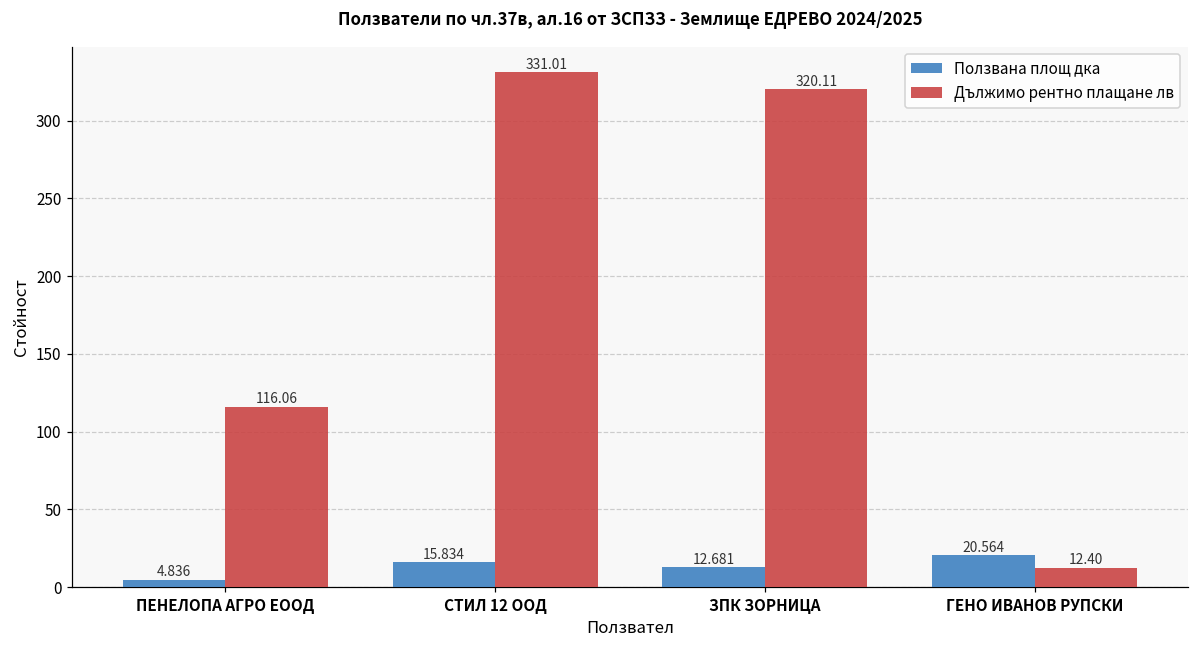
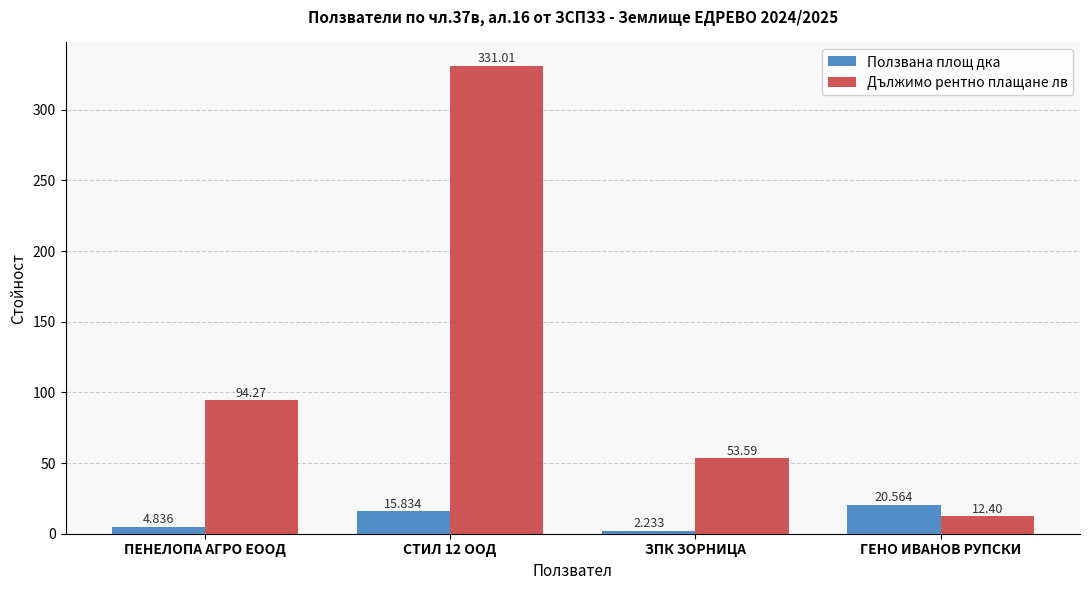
Дължимо рентно плащане лв, ПЕНЕЛОПА АГРО ЕООД: 116.06 -> 94.27
Ползвана площ дка, ЗПК ЗОРНИЦА: 12.681 -> 2.233
Дължимо рентно плащане лв, ЗПК ЗОРНИЦА: 320.11 -> 53.59
